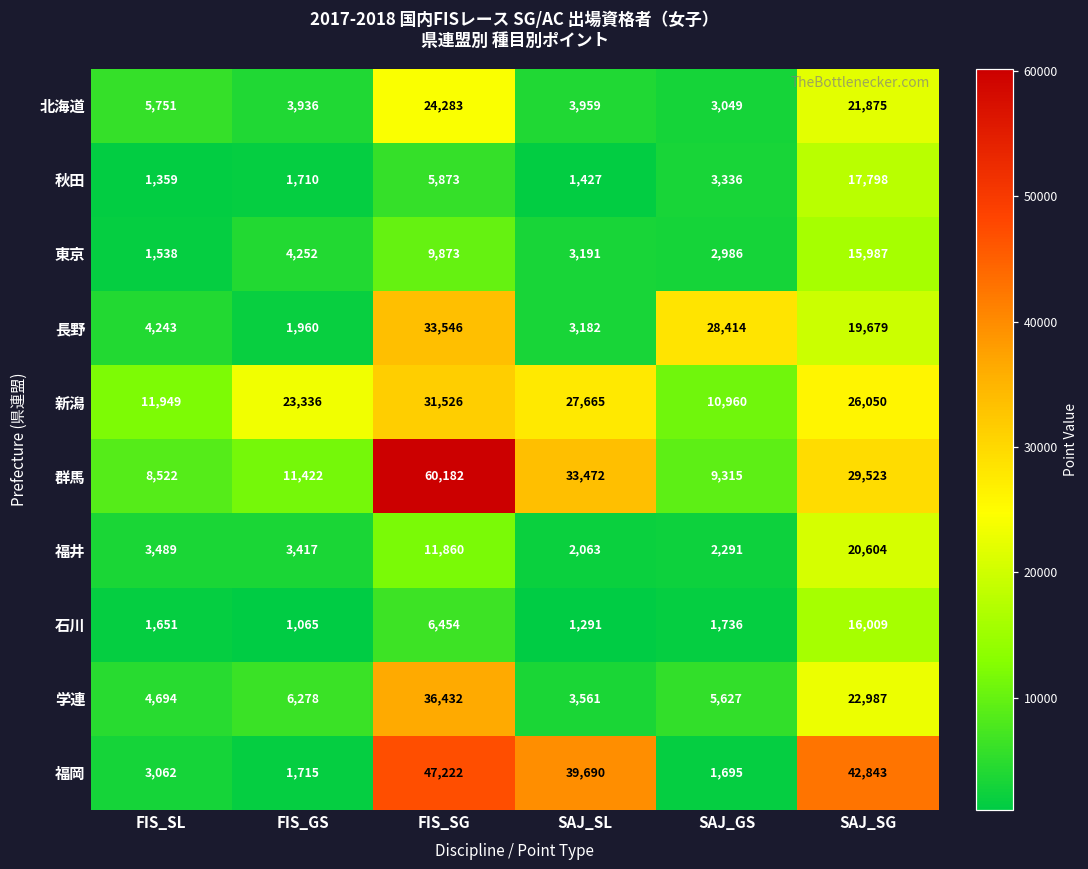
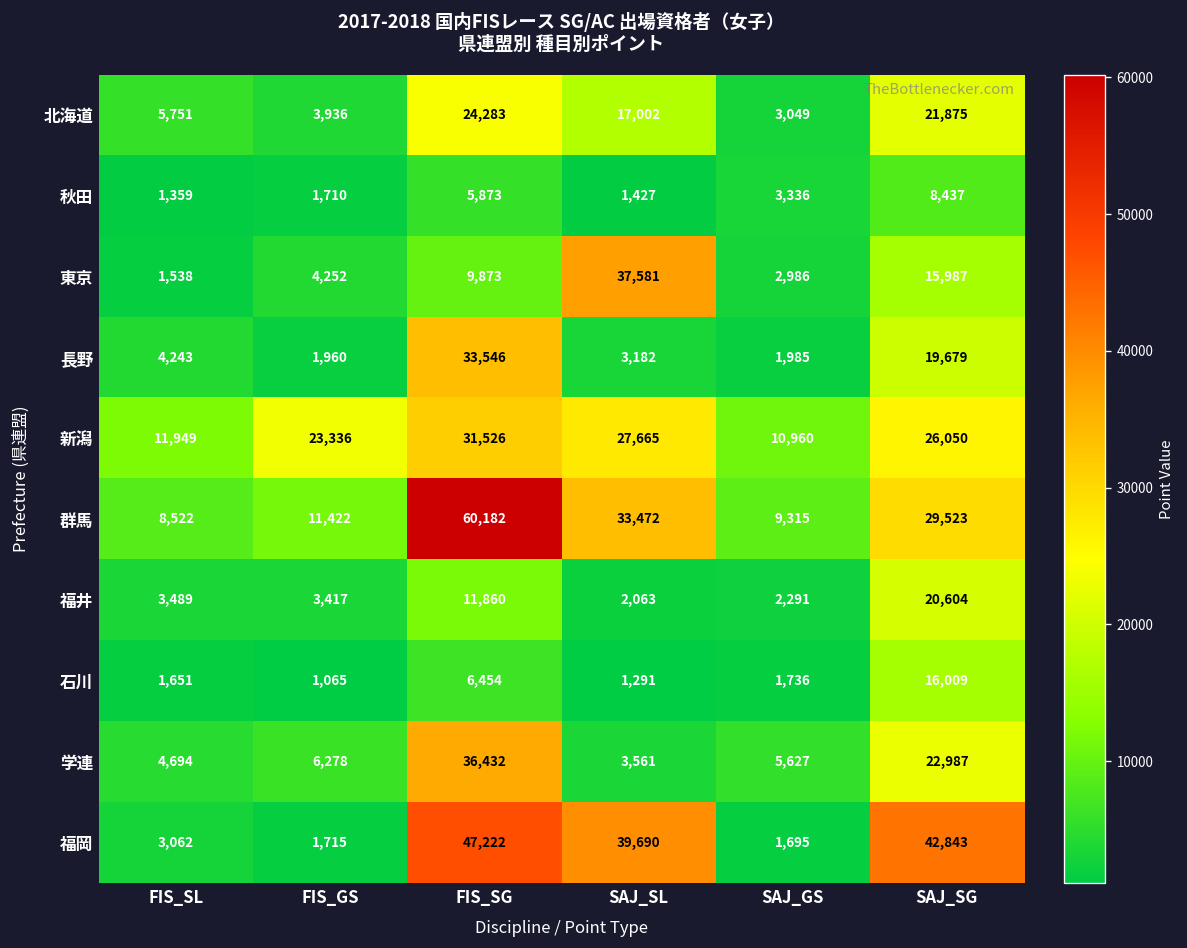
北海道, SAJ_SL: 3,959 -> 17,002
秋田, SAJ_SG: 17,798 -> 8,437
東京, SAJ_SL: 3,191 -> 37,581
長野, SAJ_GS: 28,414 -> 1,985
